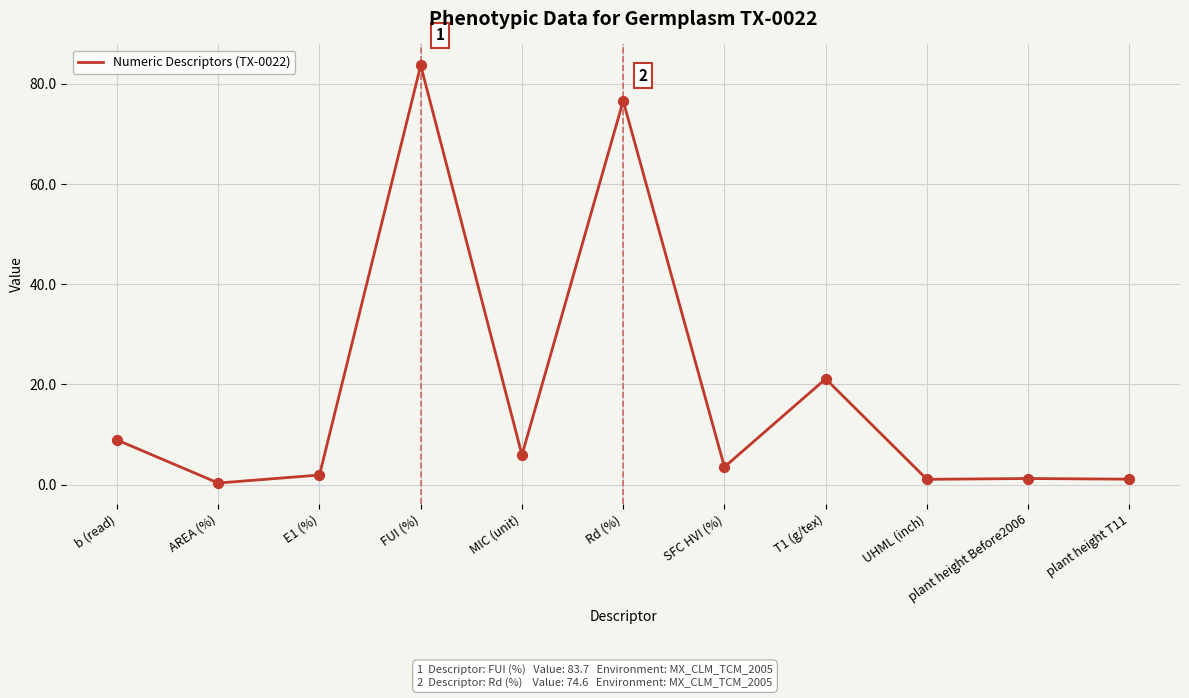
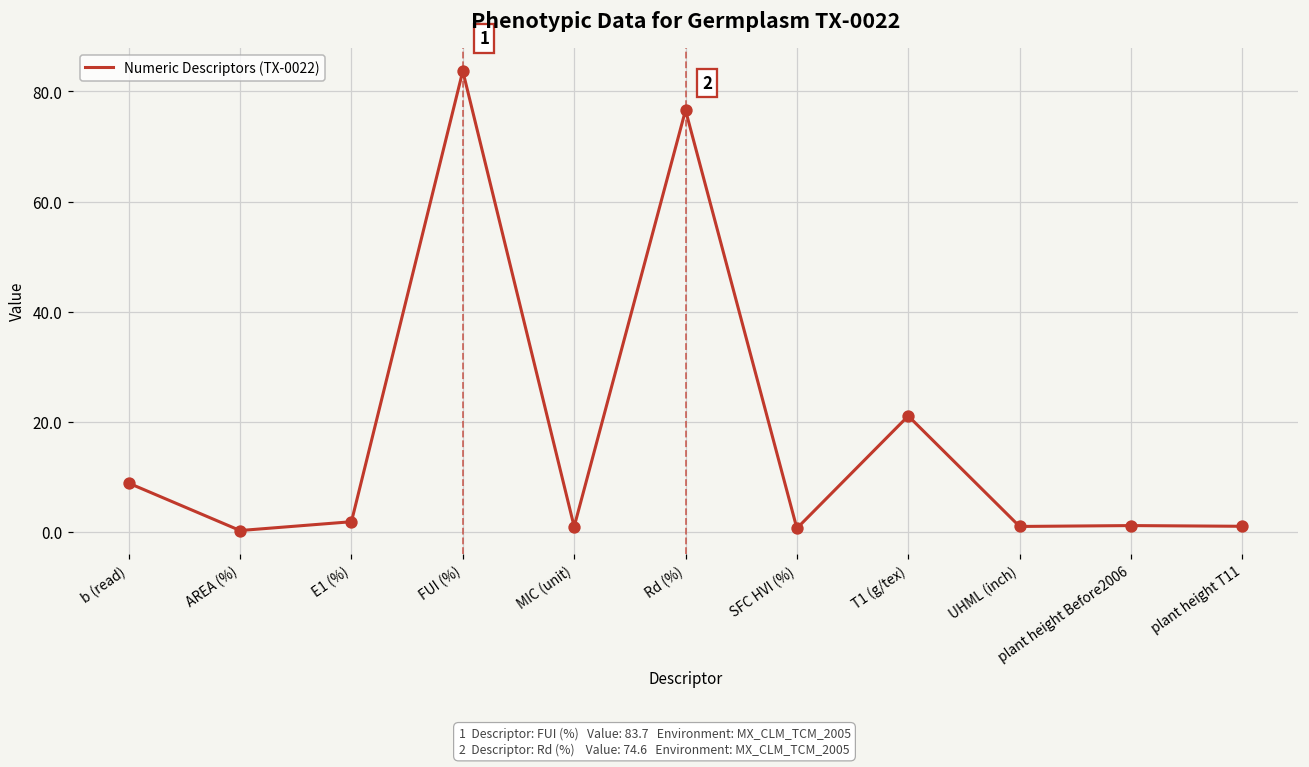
MIC (unit): 6 -> 1
SFC HVI (%): 4 -> 1
